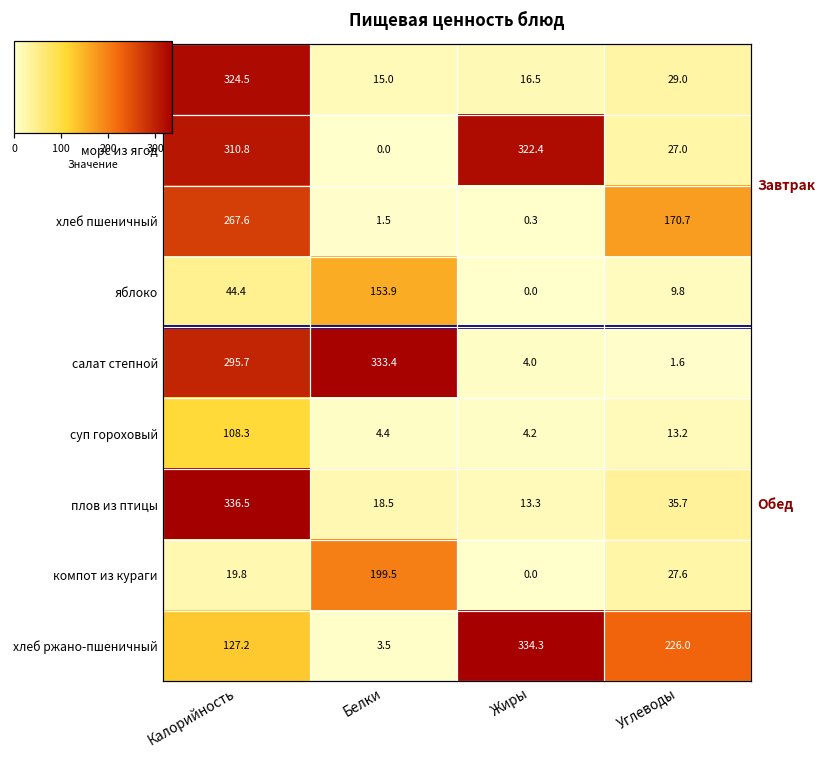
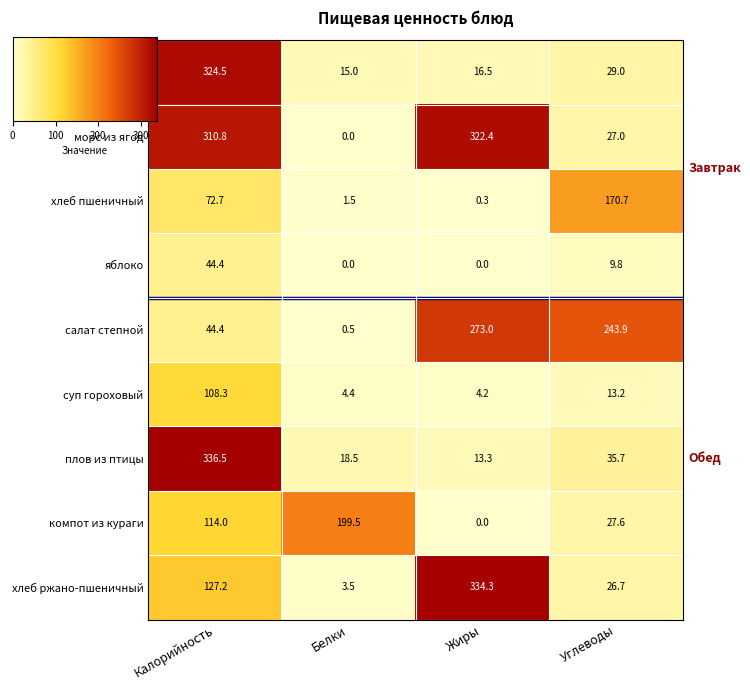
хлеб пшеничный, Калорийность: 267.6 -> 72.7
яблоко, Белки: 153.9 -> 0.0
салат степной, Калорийность: 295.7 -> 44.4
салат степной, Белки: 333.4 -> 0.5
салат степной, Жиры: 4.0 -> 273.0
салат степной, Углеводы: 1.6 -> 243.9
компот из кураги, Калорийность: 19.8 -> 114.0
хлеб ржано-пшеничный, Углеводы: 226.0 -> 26.7
